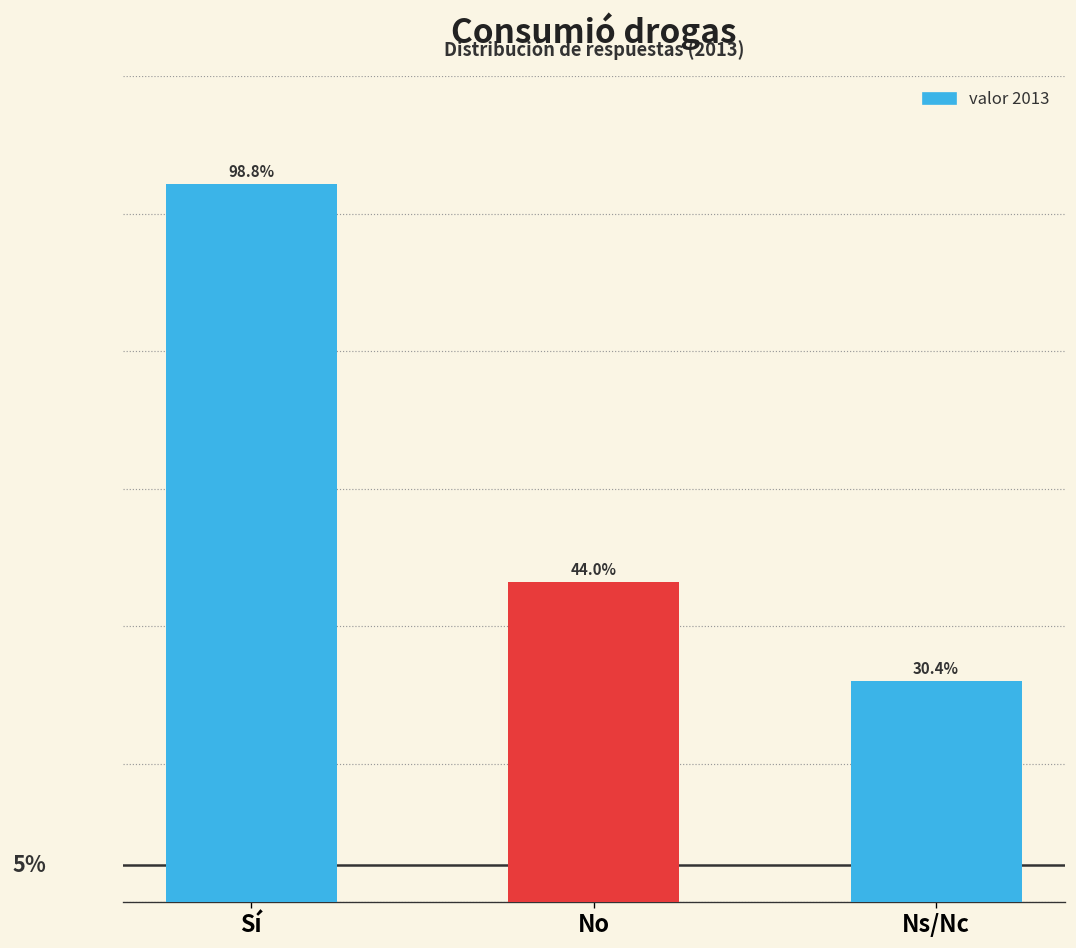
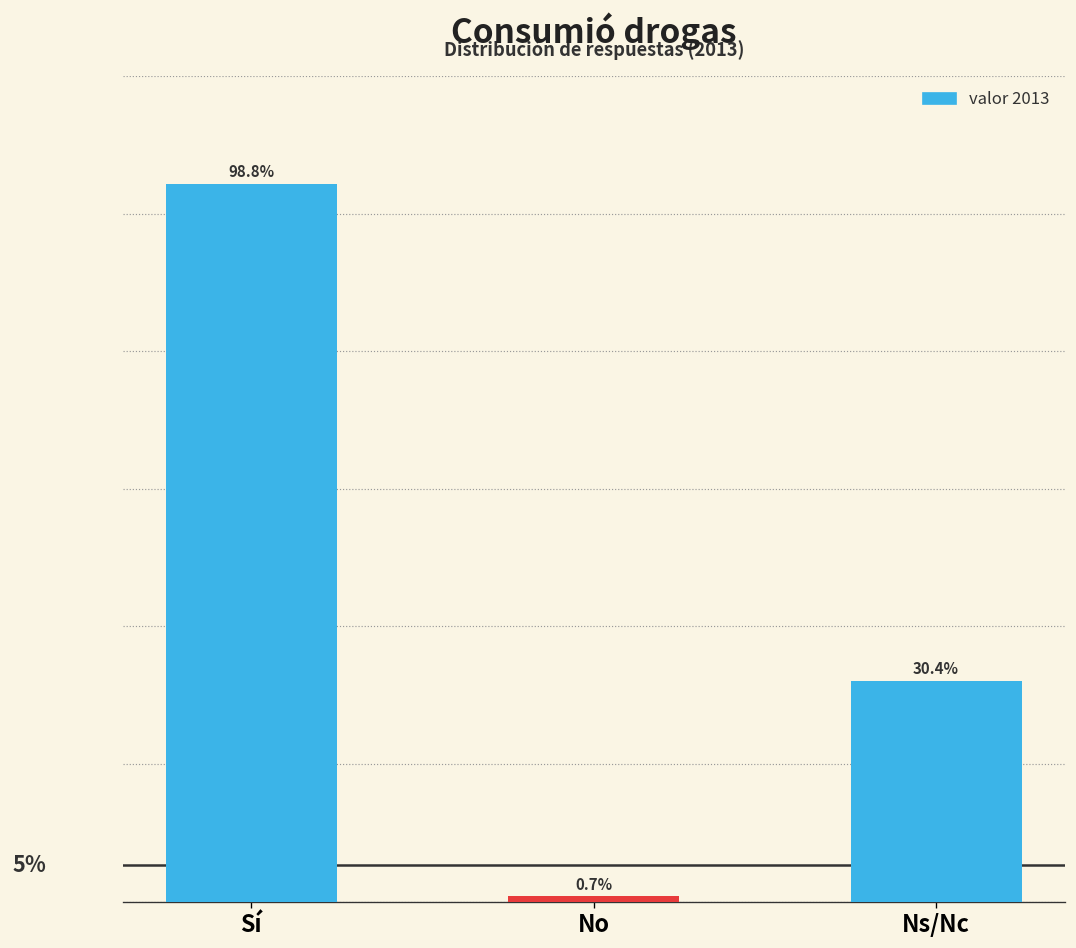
No: 44.0% -> 0.7%
